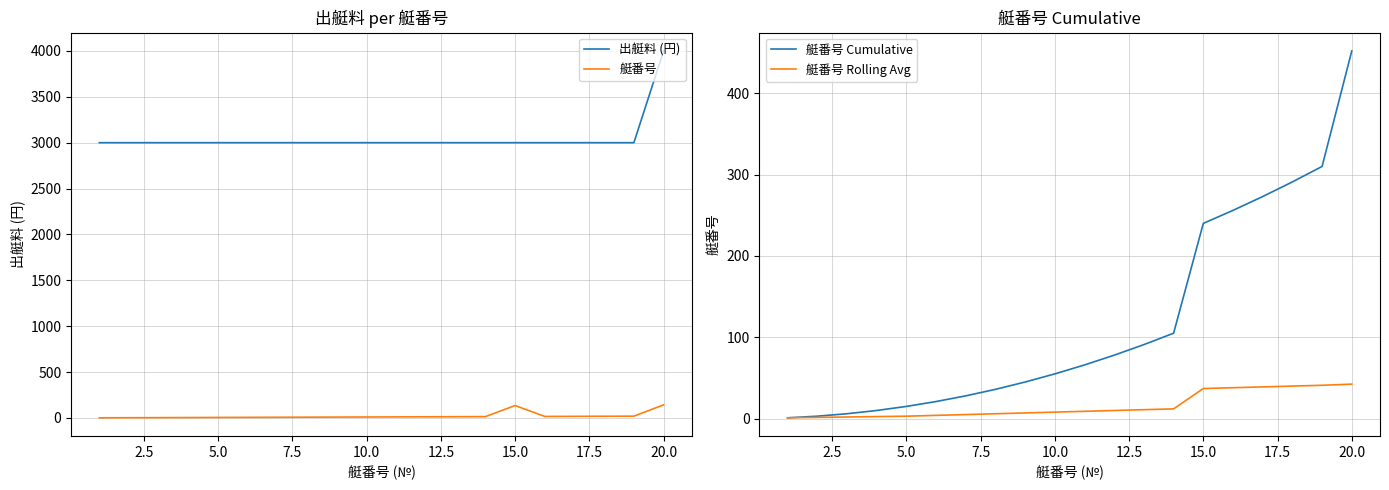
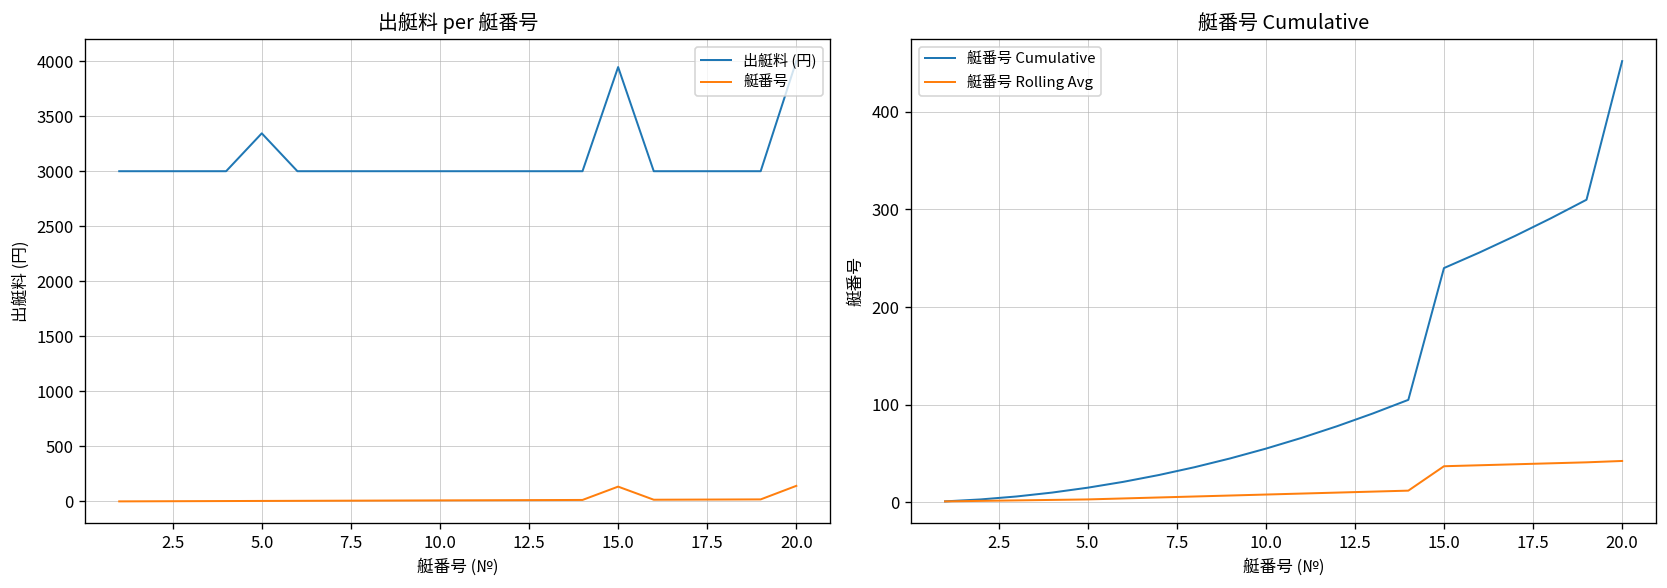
出艇料 per 艇番号, 出艇料 (円), 5.0: 3000 -> 3300
出艇料 per 艇番号, 出艇料 (円), 15.0: 3000 -> 3900
